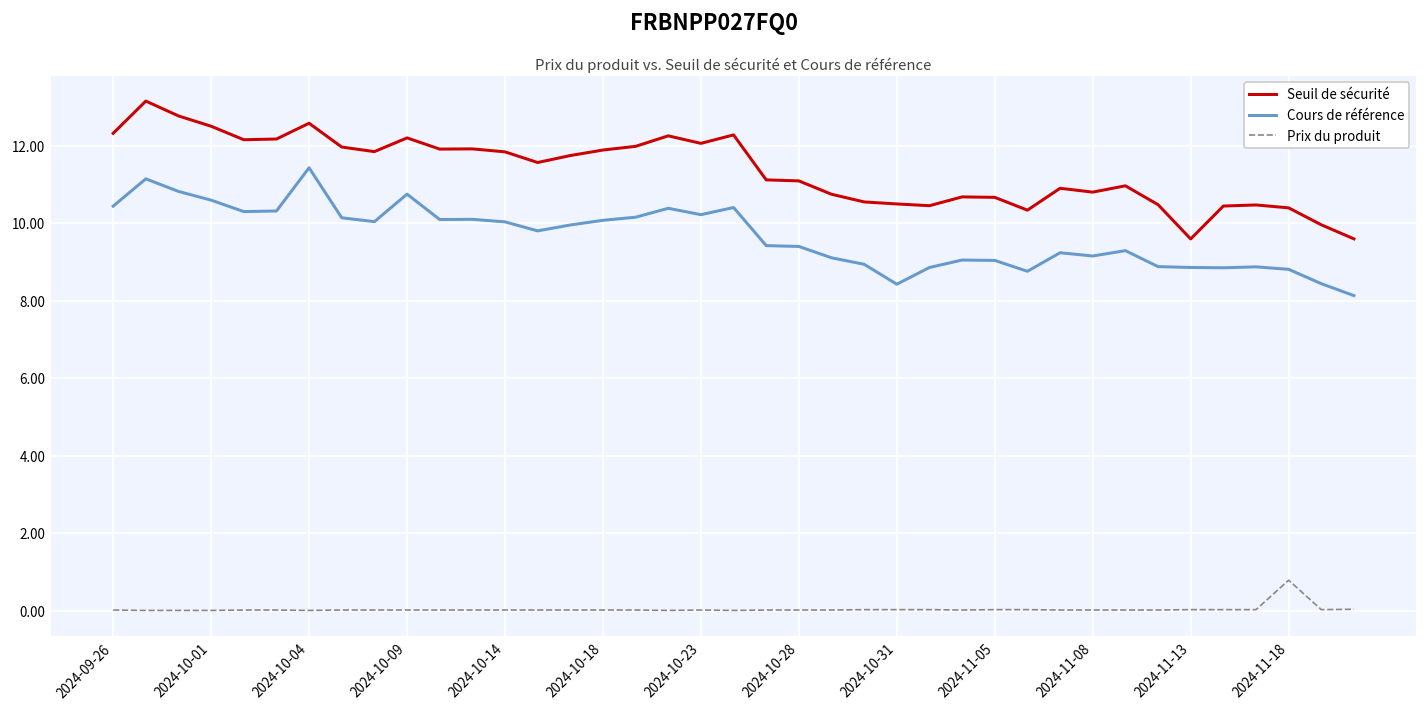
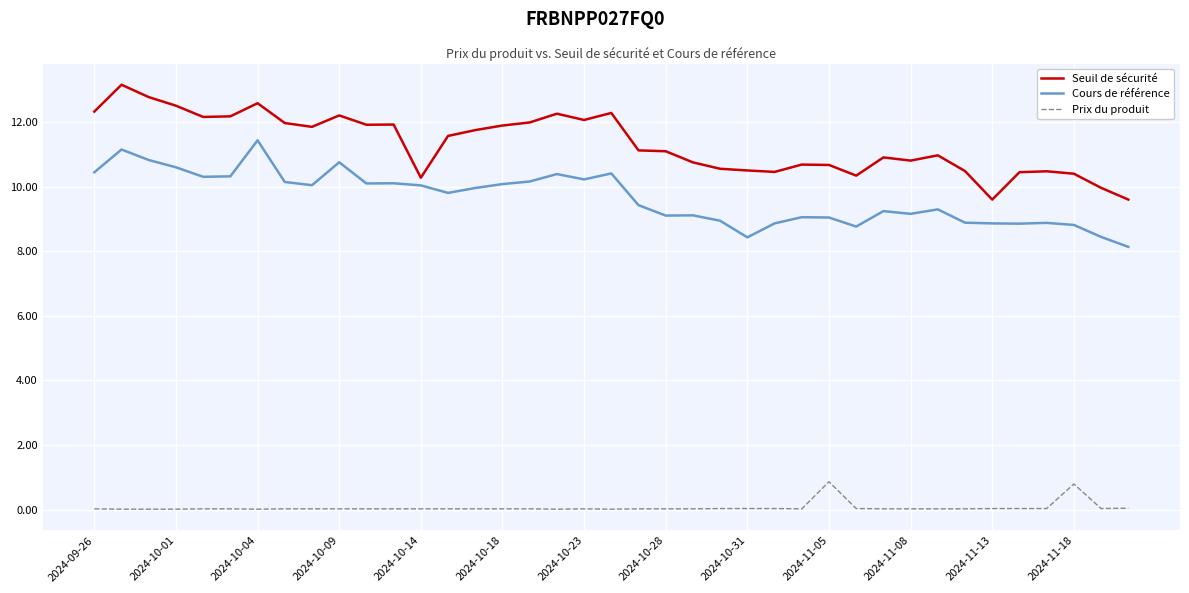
Seuil de sécurité, 2024-10-14: 11.8 -> 10.3
Cours de référence, 2024-10-28: 9.4 -> 9.1
Prix du produit, 2024-11-05: 0.0 -> 0.9
